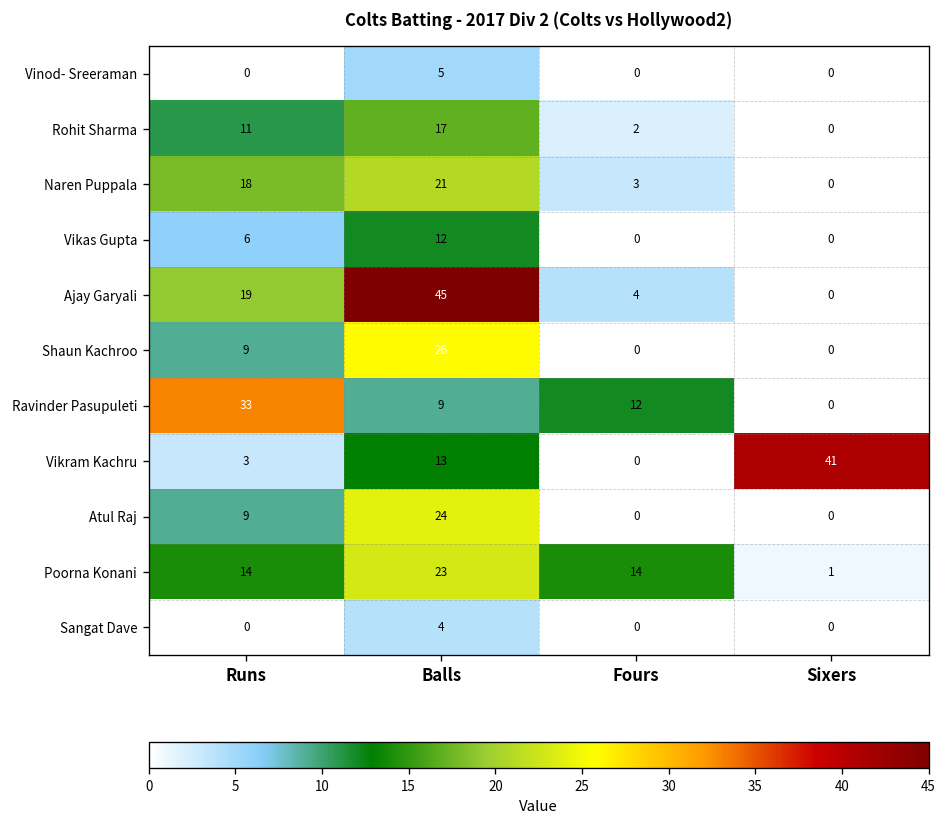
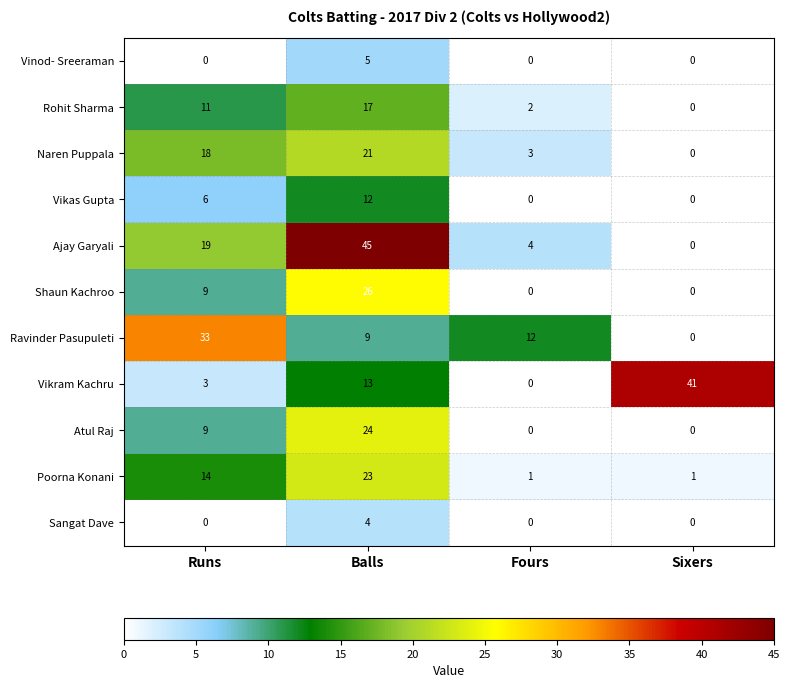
Poorna Konani, Fours: 14 -> 1
